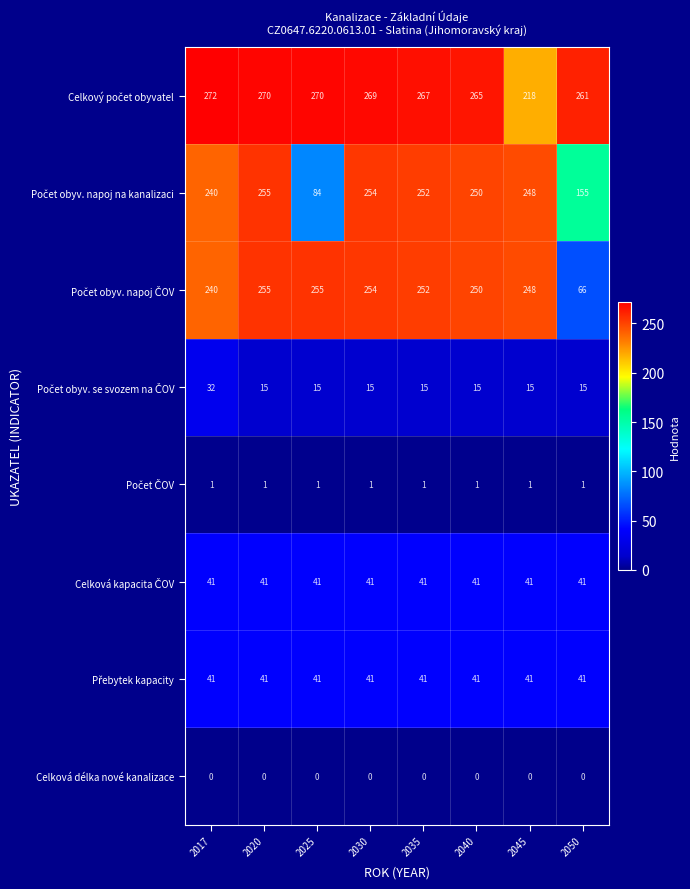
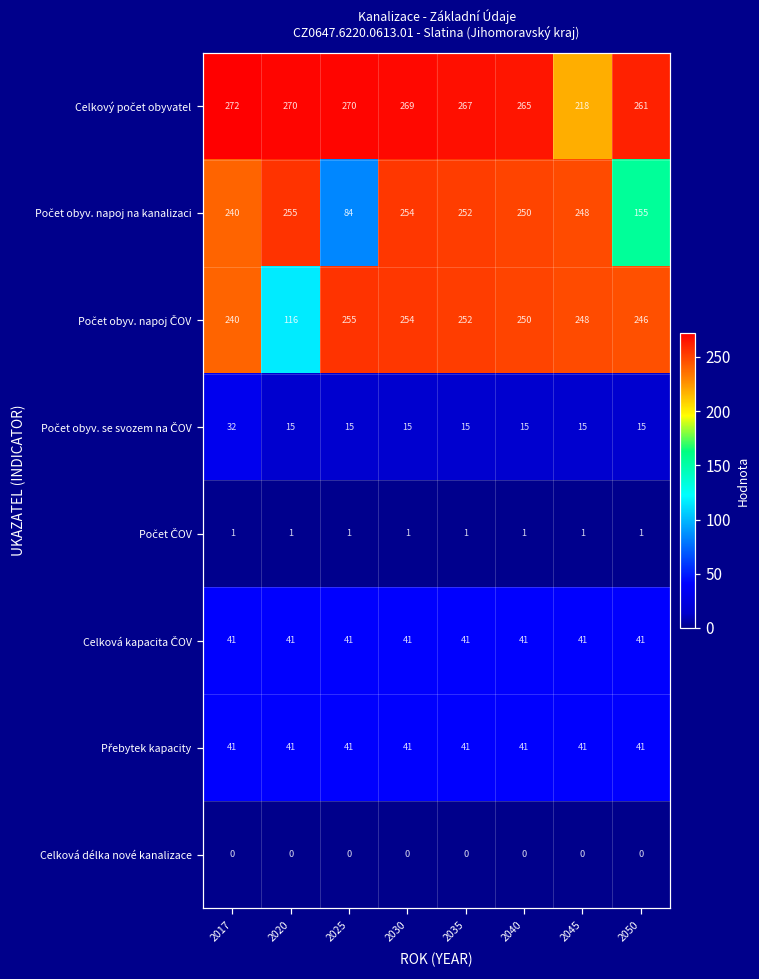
Počet obyv. napoj ČOV, 2020: 255 -> 116
Počet obyv. napoj ČOV, 2050: 66 -> 246
